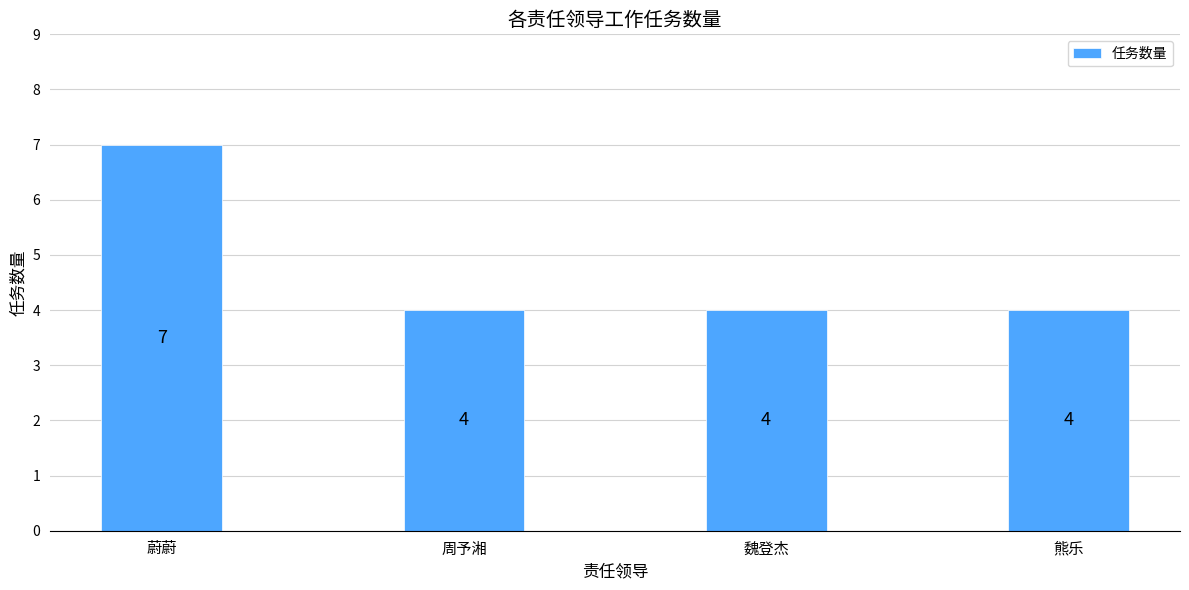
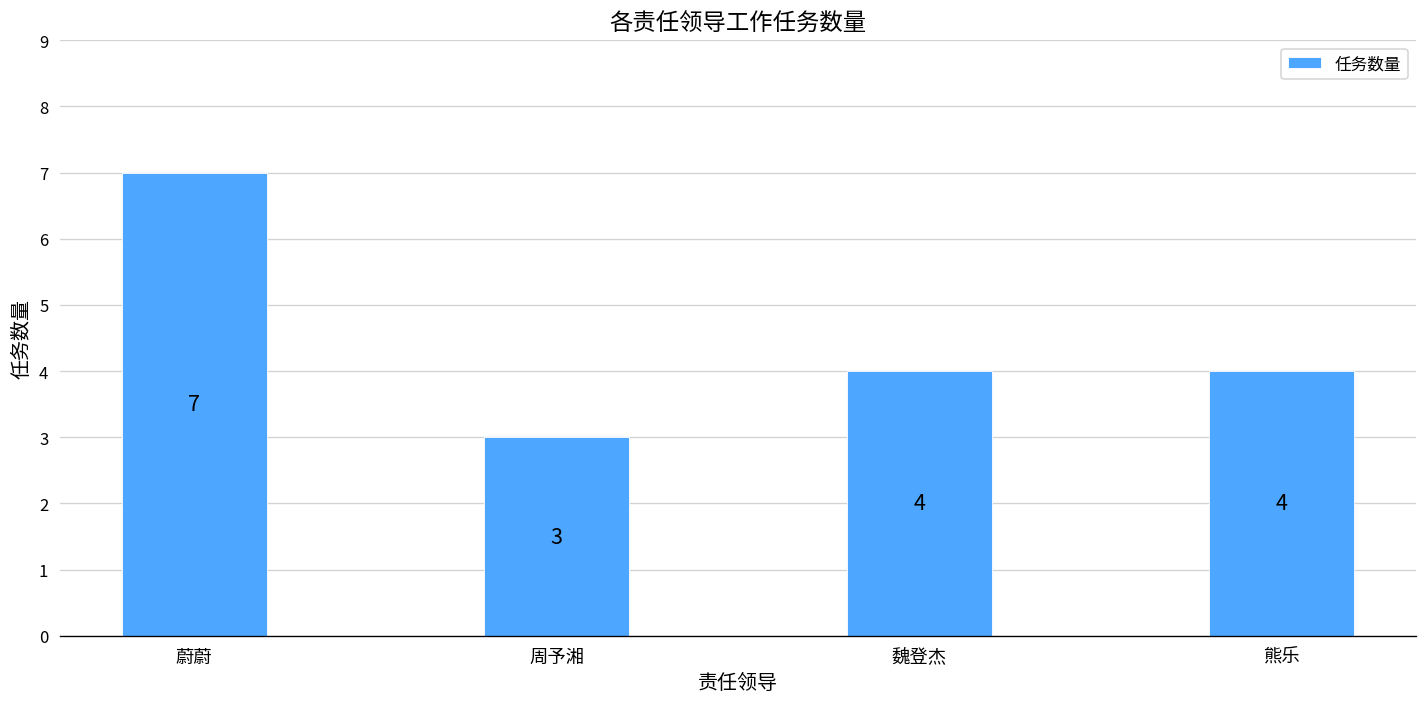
周予湘: 4 -> 3
